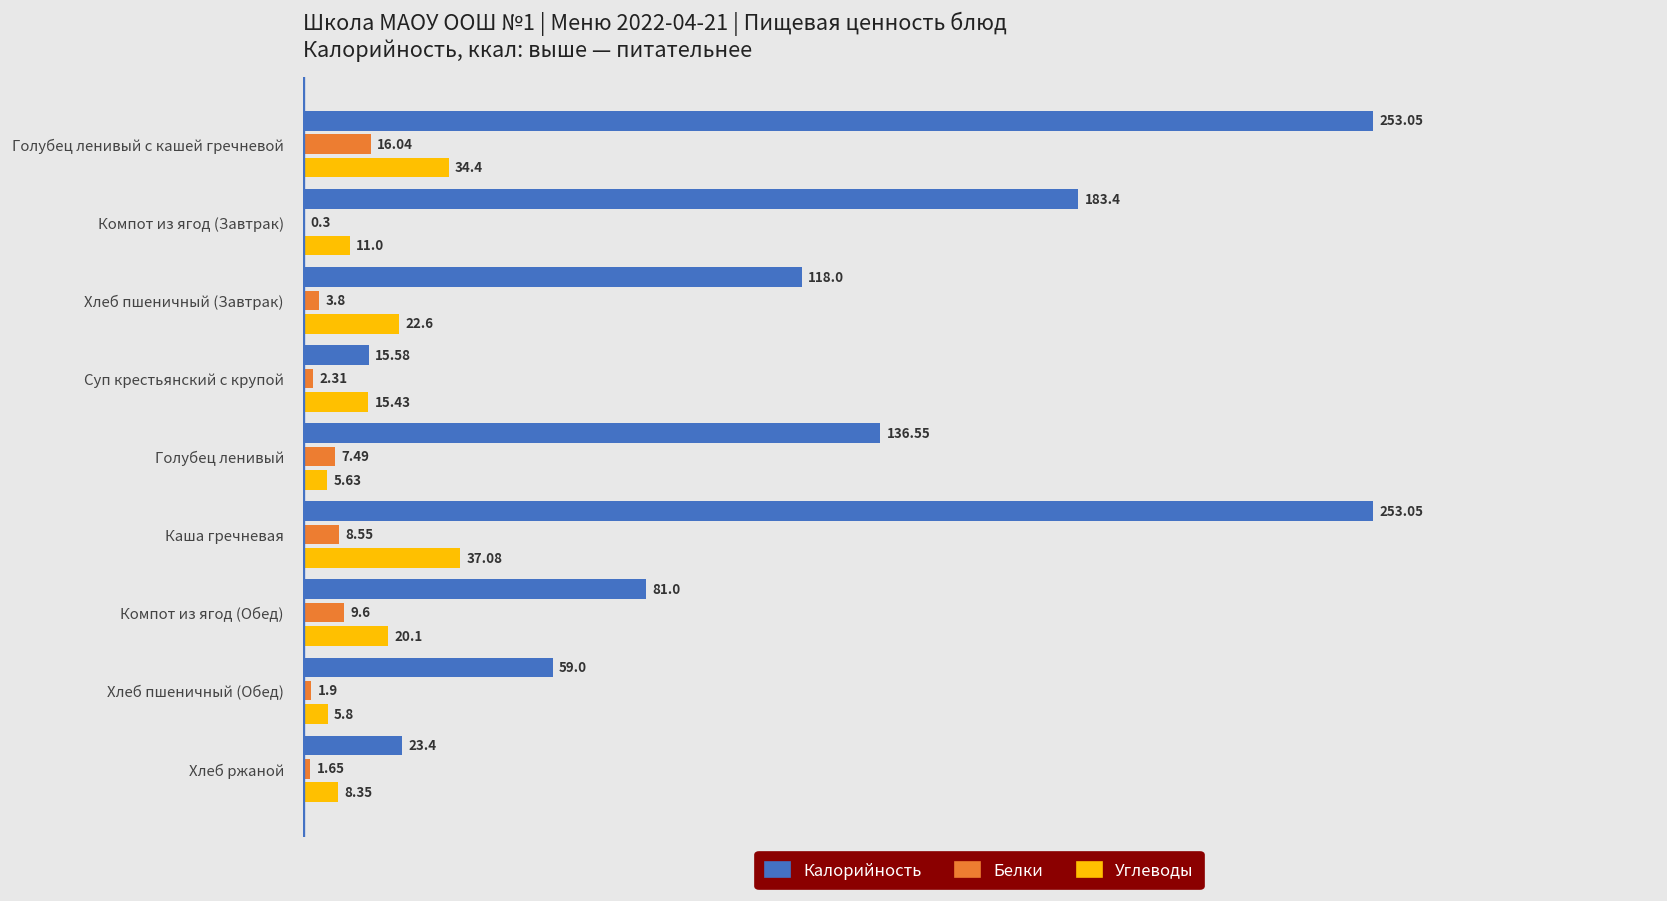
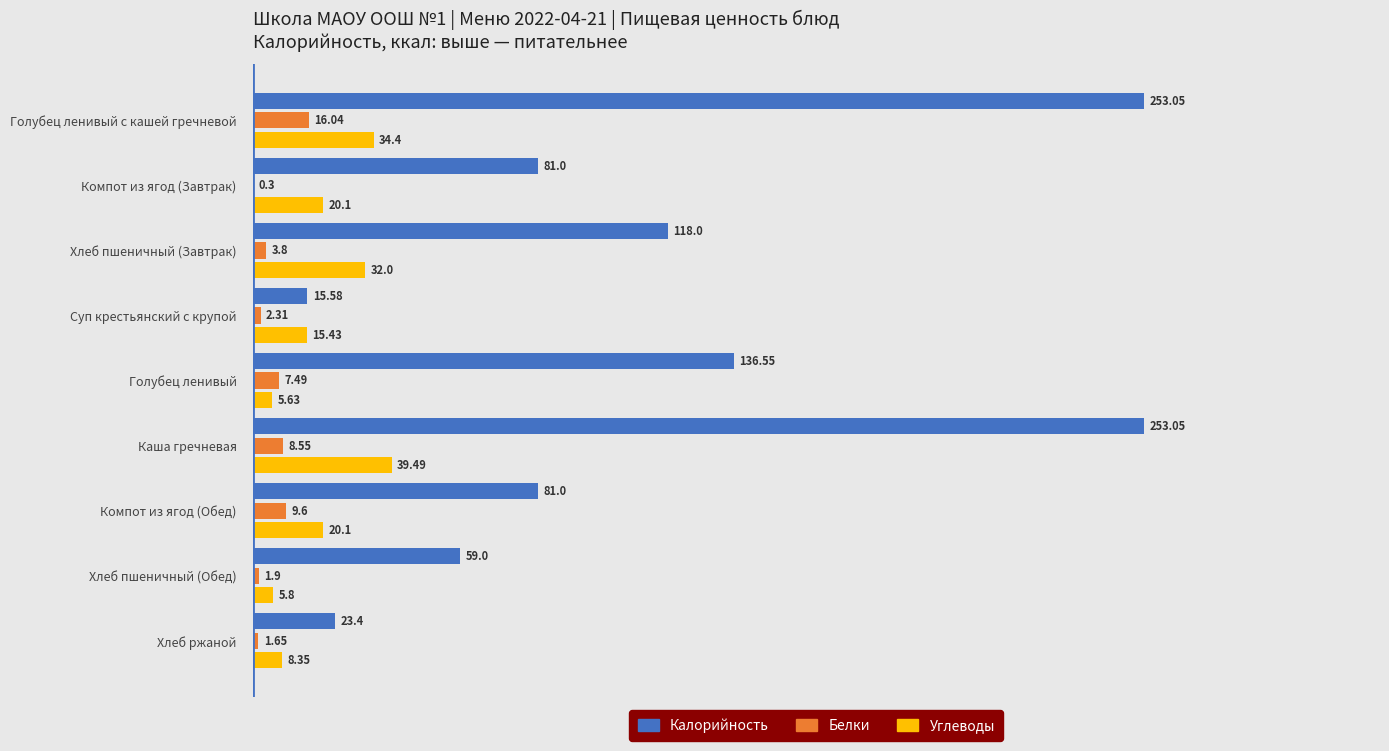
Калорийность, Компот из ягод (Завтрак): 183.4 -> 81.0
Углеводы, Компот из ягод (Завтрак): 11.0 -> 20.1
Углеводы, Хлеб пшеничный (Завтрак): 22.6 -> 32.0
Углеводы, Каша гречневая: 37.08 -> 39.49
